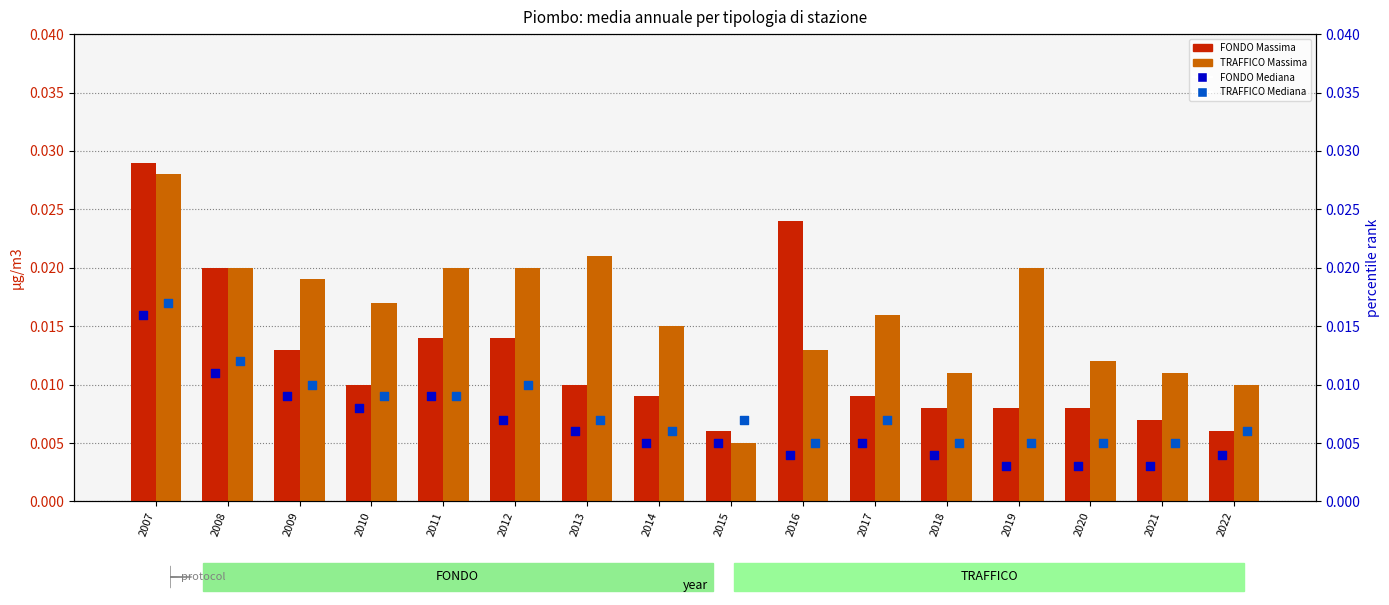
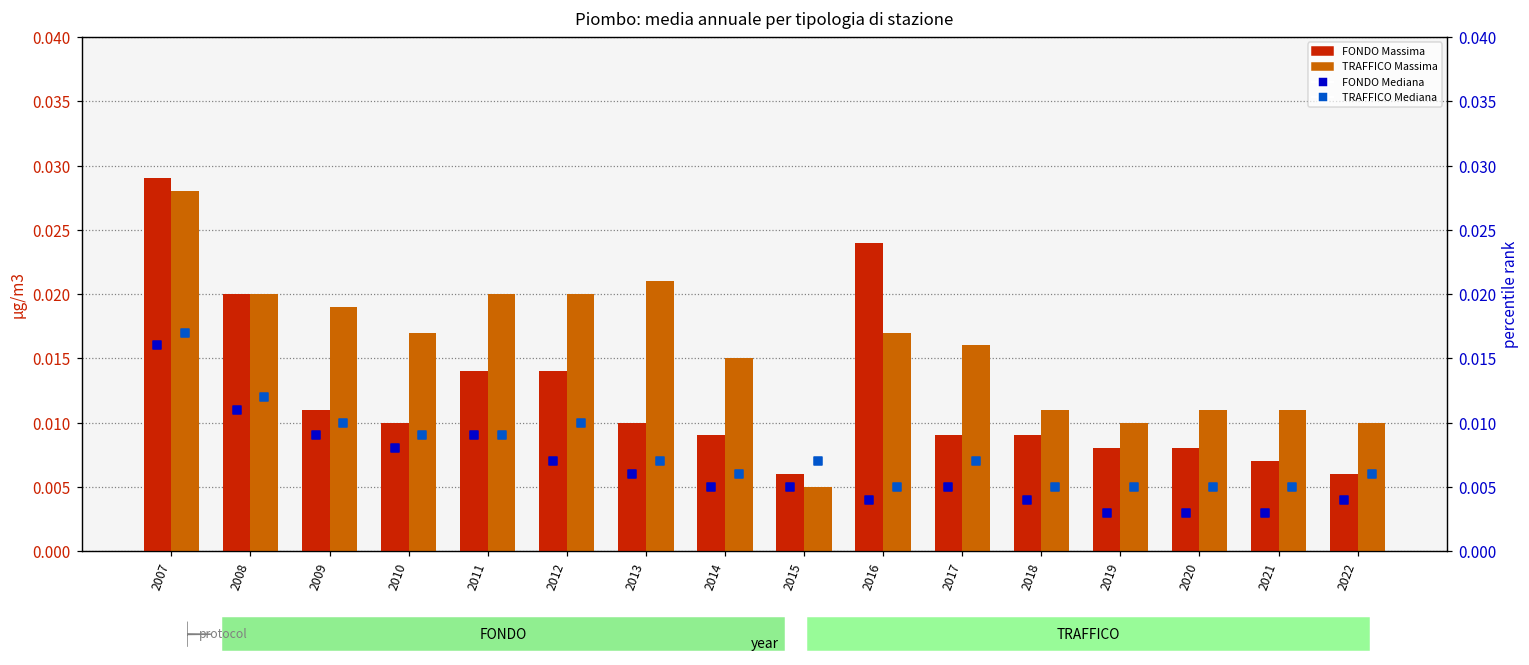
FONDO Massima, 2009: 0.013 -> 0.011
TRAFFICO Massima, 2016: 0.013 -> 0.017
FONDO Massima, 2018: 0.008 -> 0.009
TRAFFICO Massima, 2019: 0.02 -> 0.01
TRAFFICO Massima, 2020: 0.012 -> 0.011
